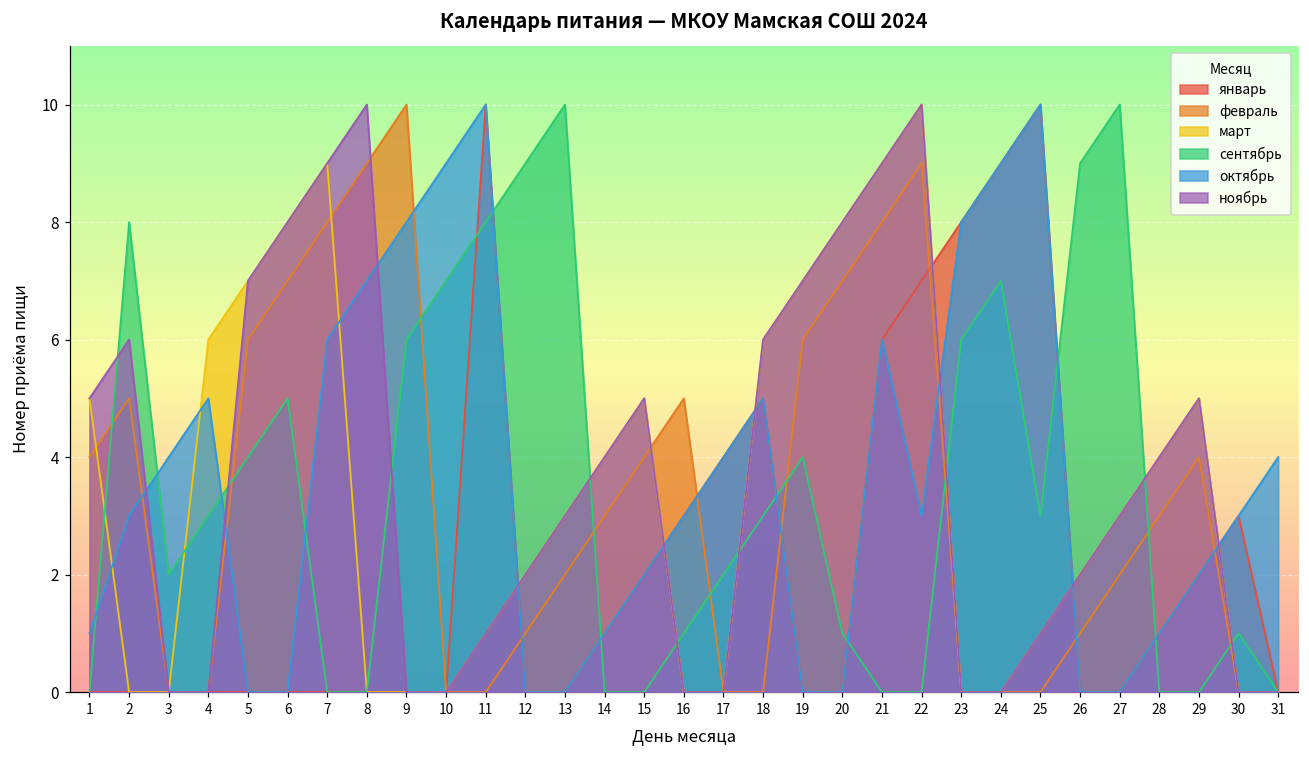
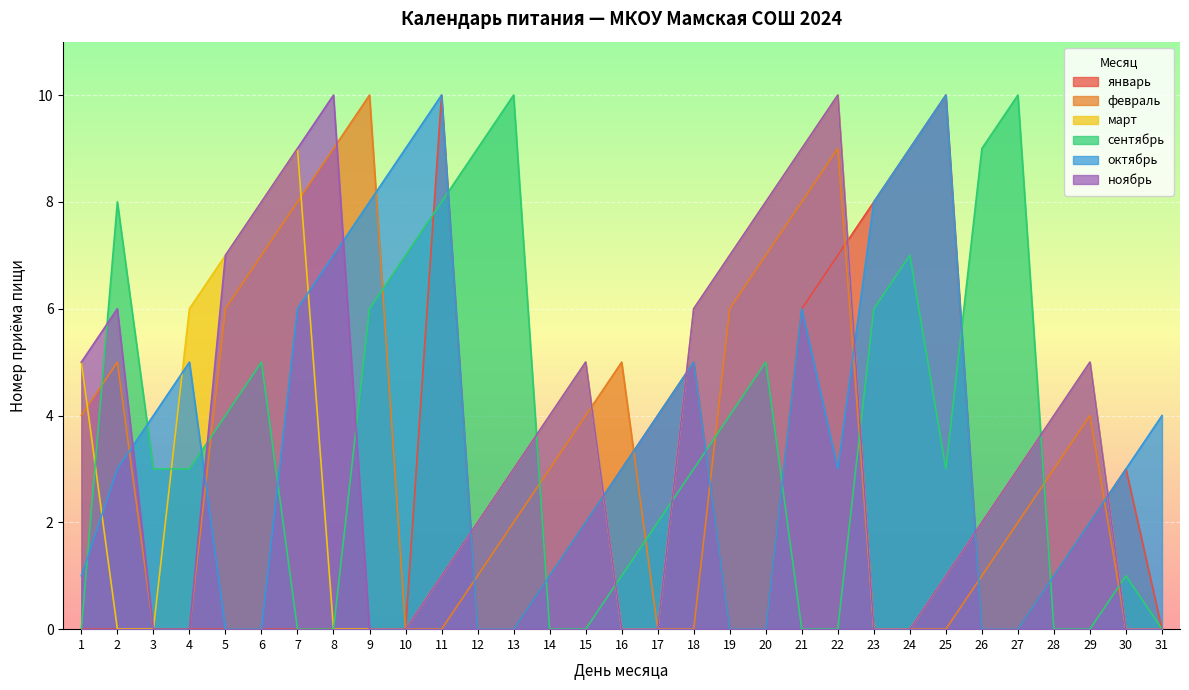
сентябрь, 3: 2 -> 3
сентябрь, 20: 1 -> 5
